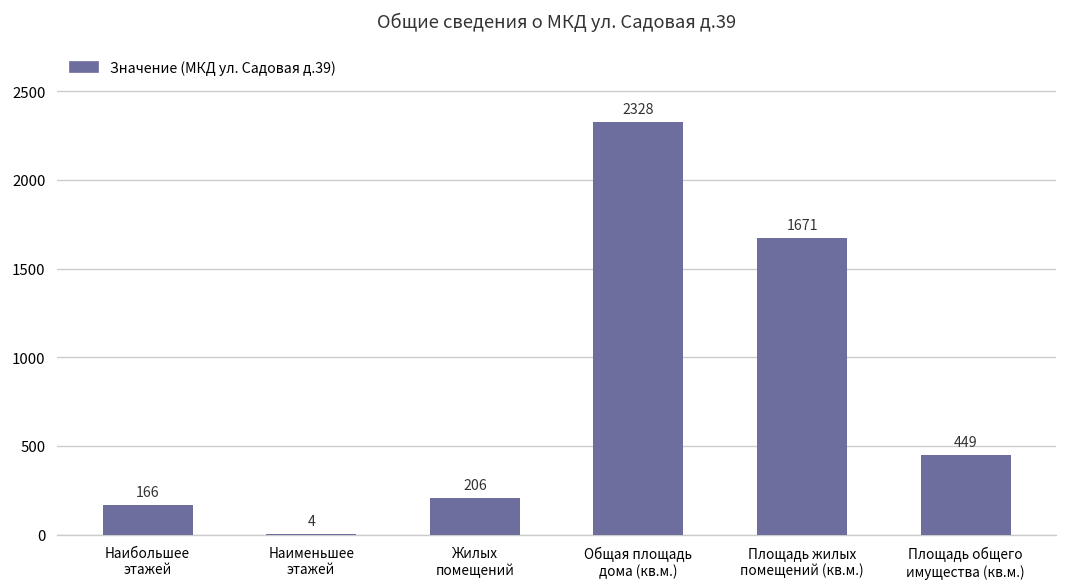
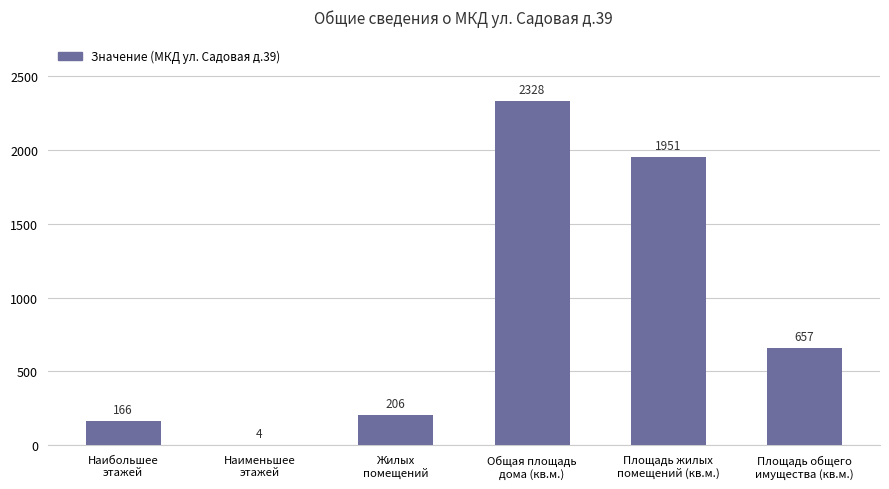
Площадь жилых помещений (кв.м.): 1671 -> 1951
Площадь общего имущества (кв.м.): 449 -> 657
